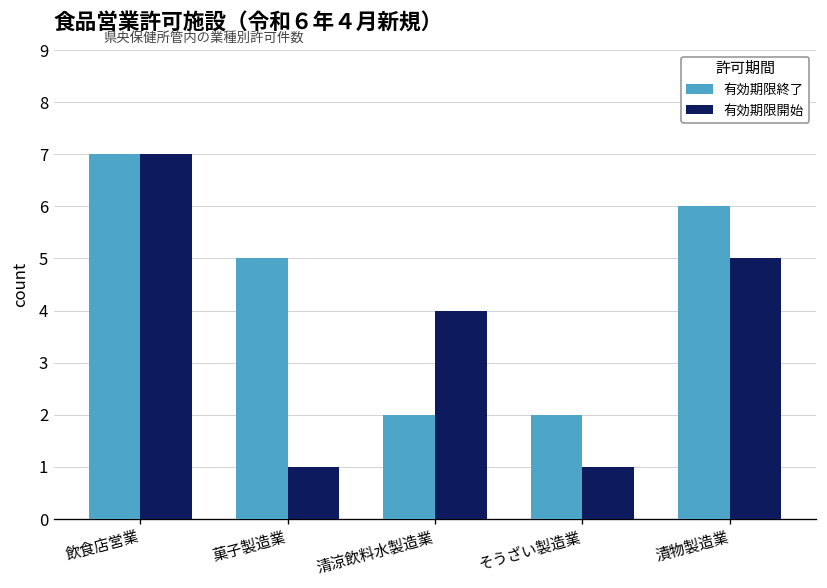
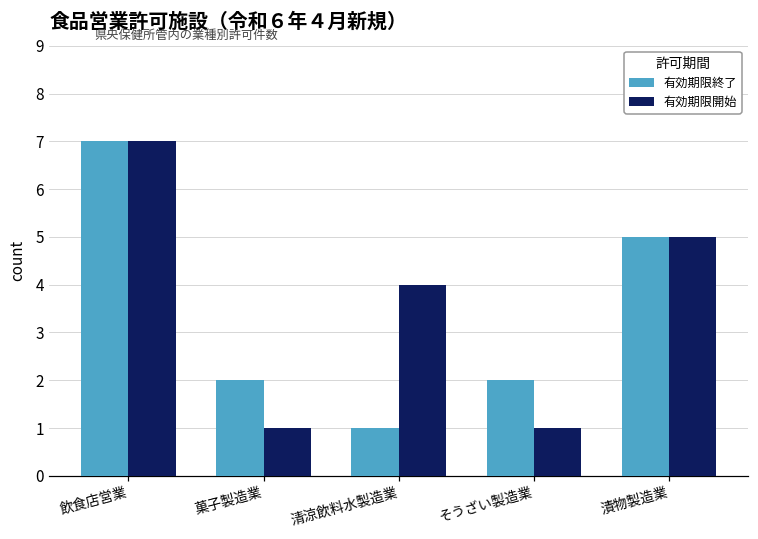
有効期限終了, 菓子製造業: 5 -> 2
有効期限終了, 清涼飲料水製造業: 2 -> 1
有効期限終了, 漬物製造業: 6 -> 5
